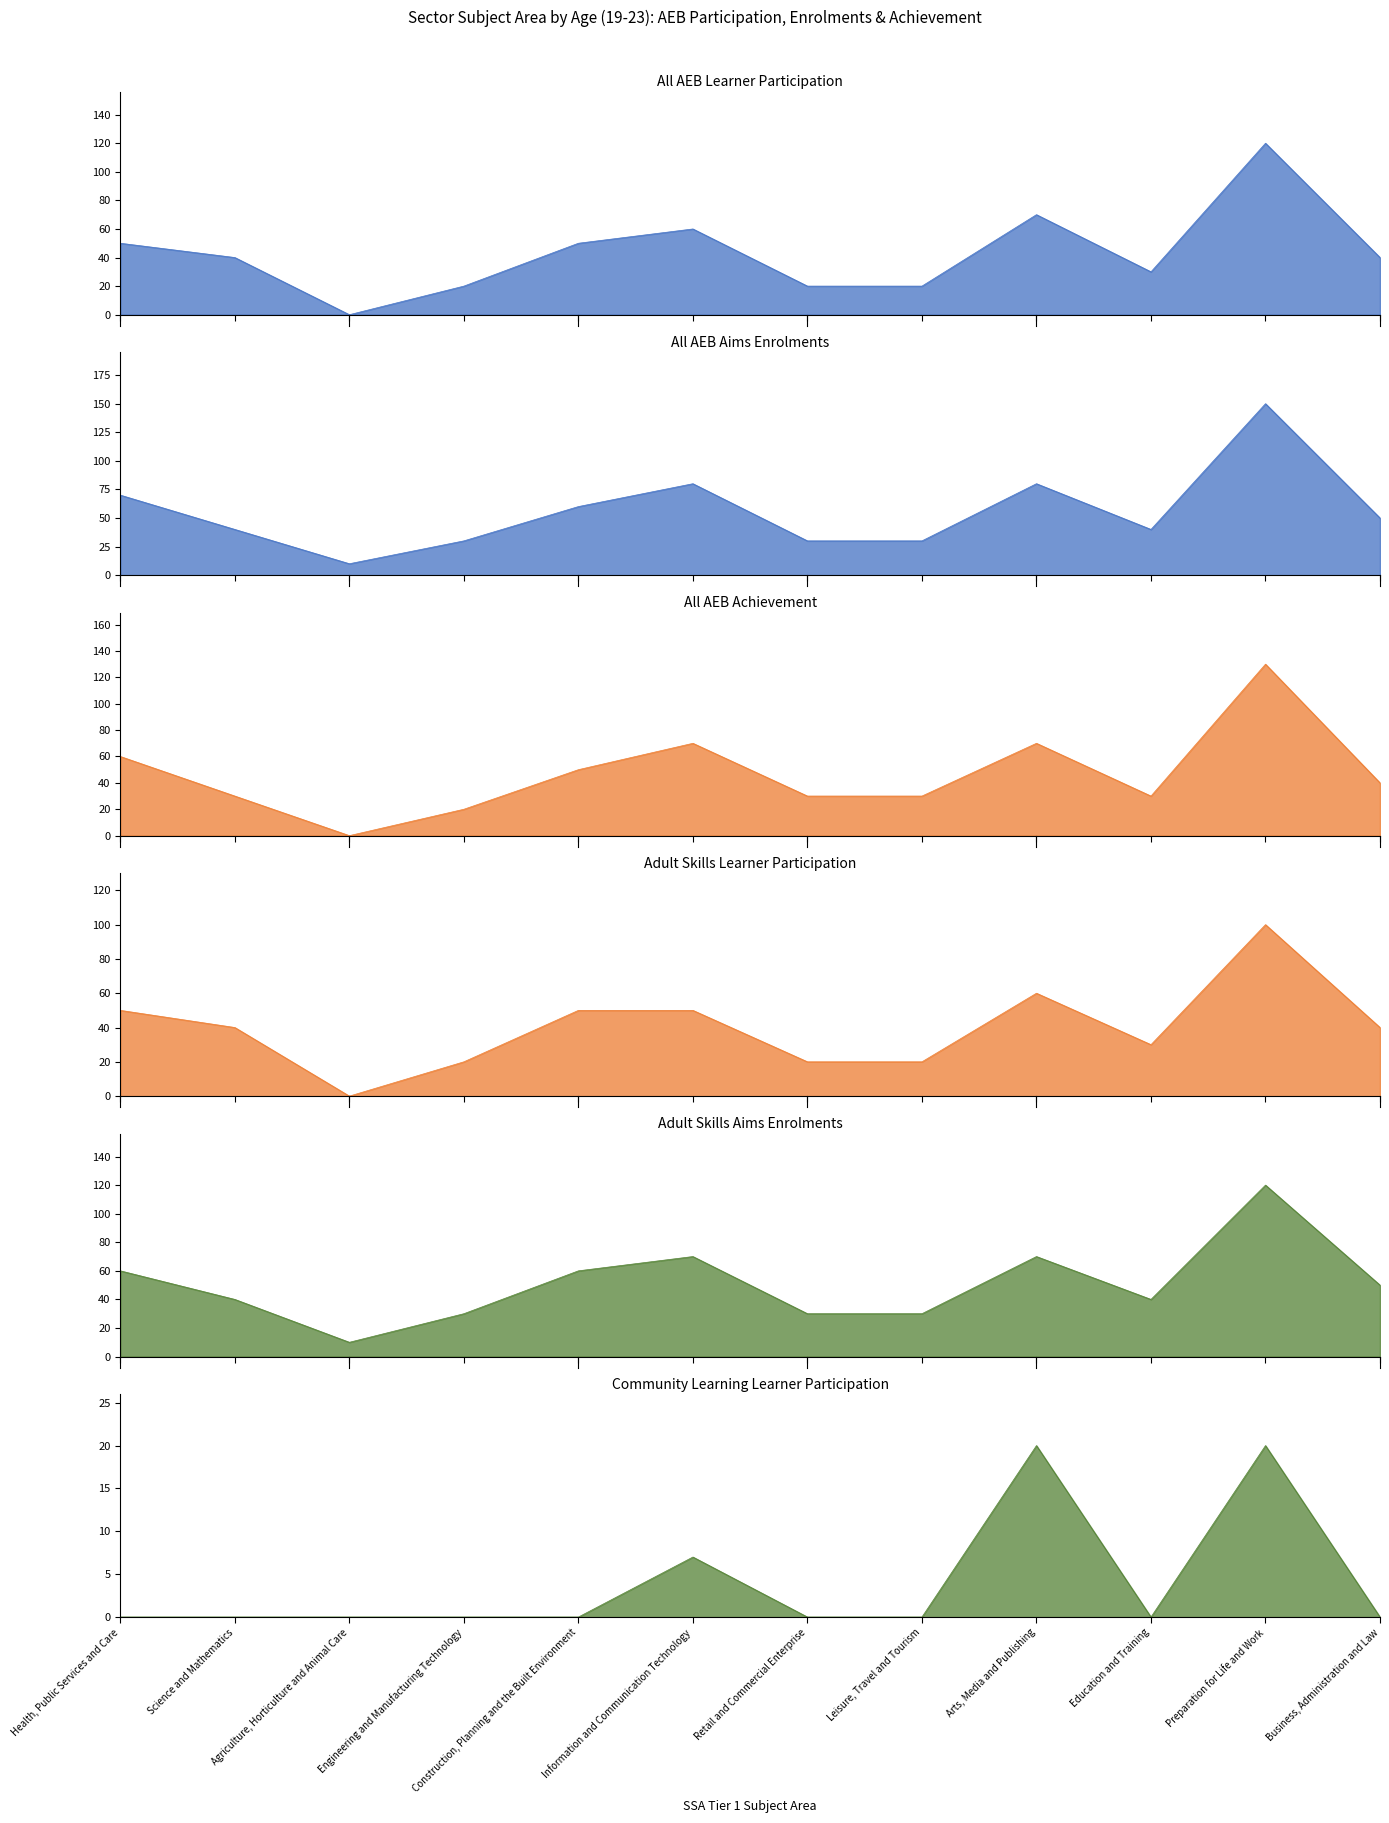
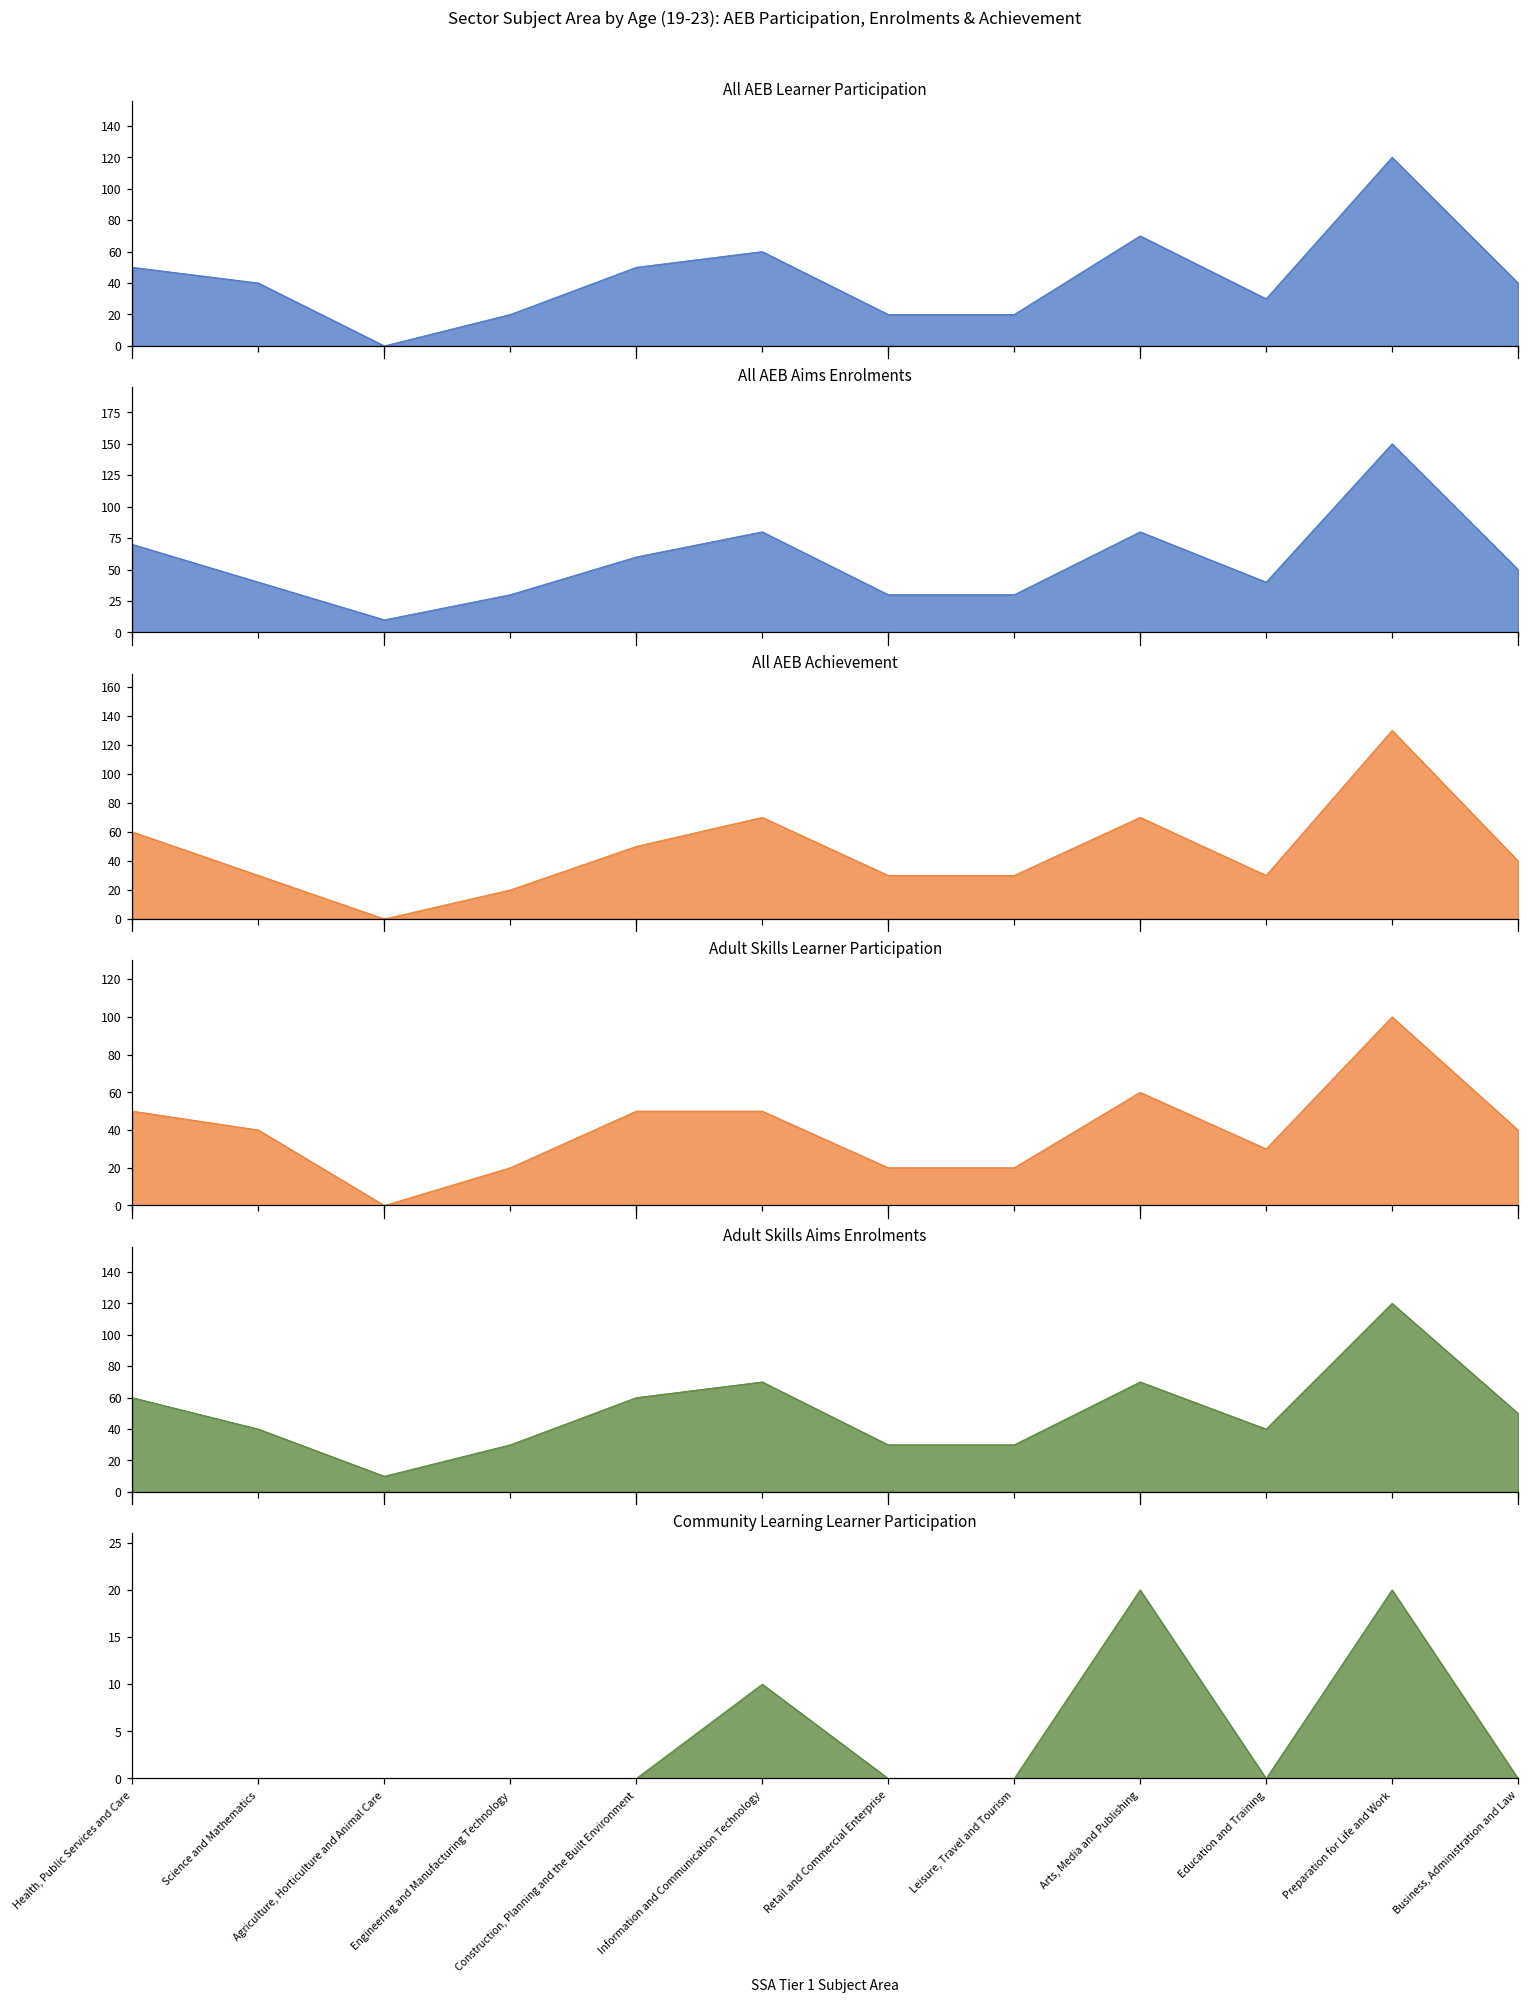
Community Learning Learner Participation, Information and Communication Technology: 7 -> 10
